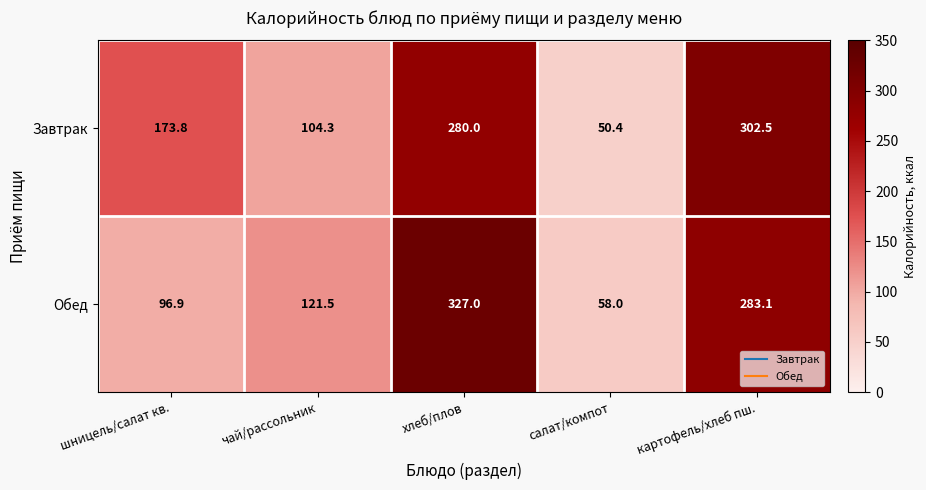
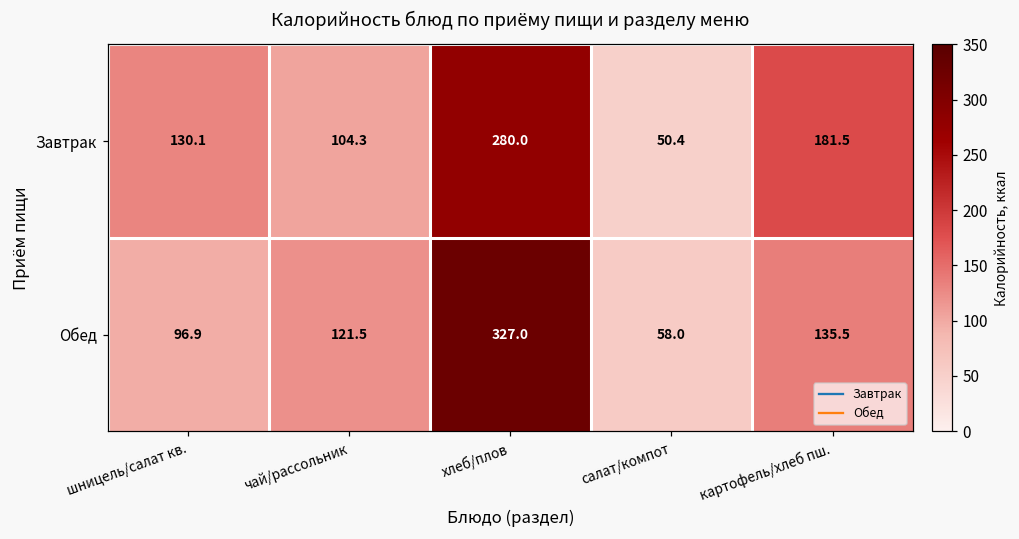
Завтрак, шницель/салат кв.: 173.8 -> 130.1
Завтрак, картофель/хлеб пш.: 302.5 -> 181.5
Обед, картофель/хлеб пш.: 283.1 -> 135.5
